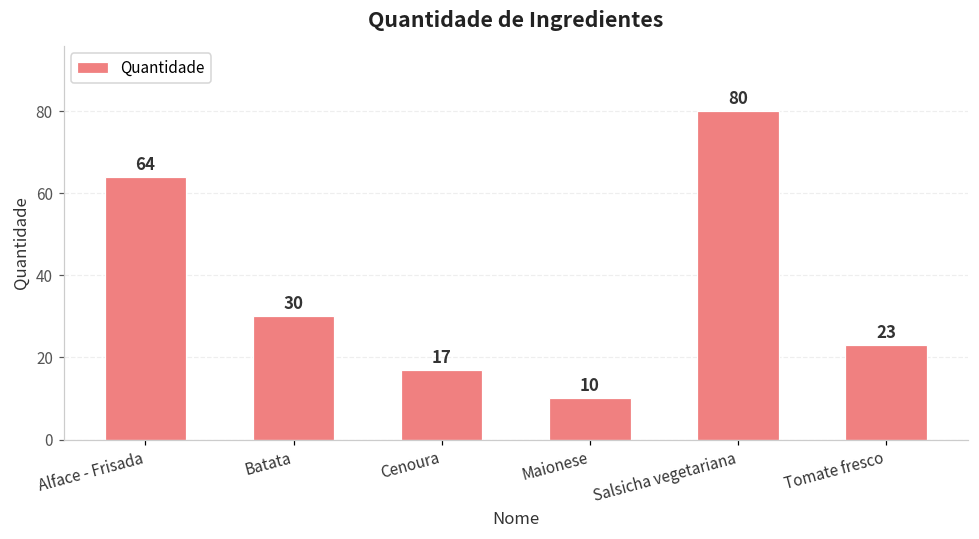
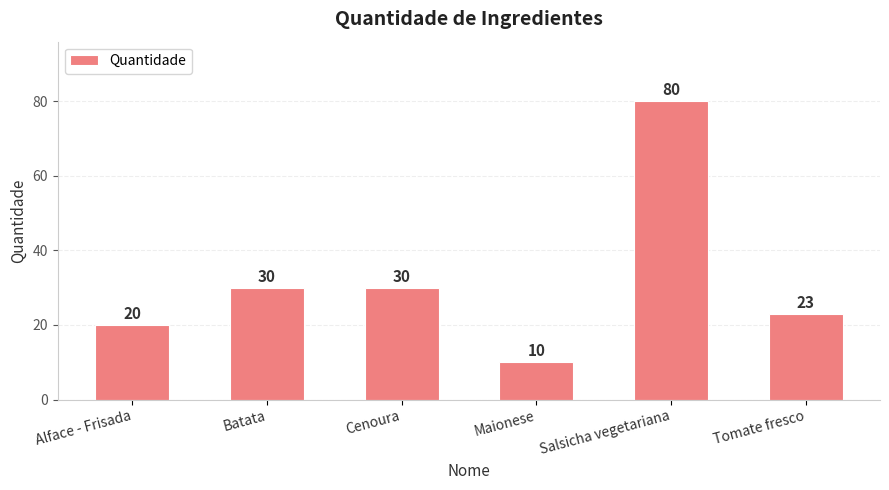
Alface - Frisada: 64 -> 20
Cenoura: 17 -> 30
